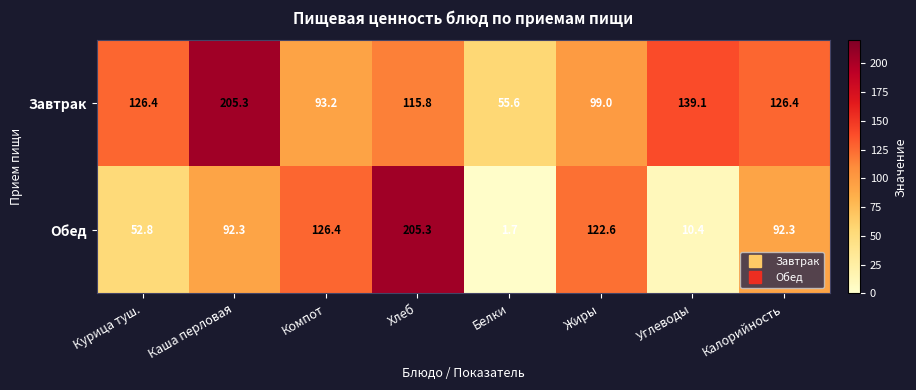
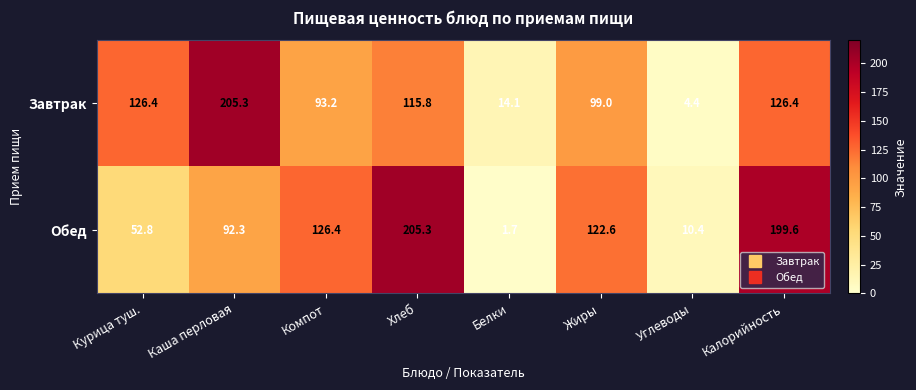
Завтрак, Белки: 55.6 -> 14.1
Завтрак, Углеводы: 139.1 -> 4.4
Обед, Калорийность: 92.3 -> 199.6
